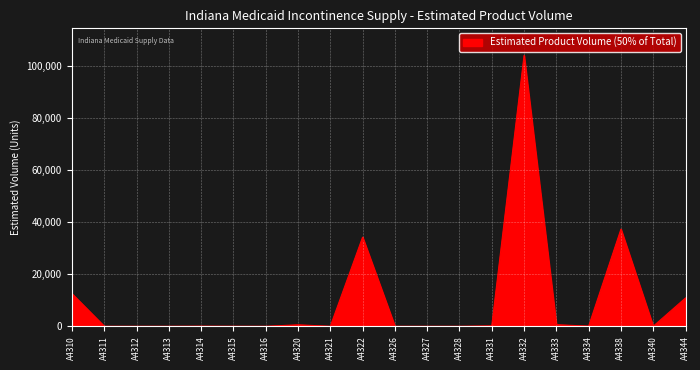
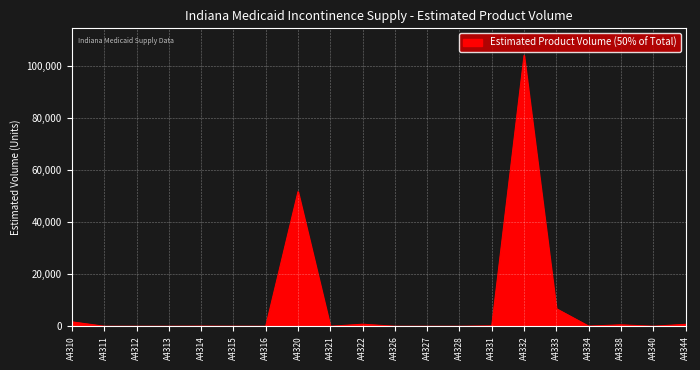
A4310: 13,000 -> 2,000
A4320: 1,000 -> 52,000
A4322: 34,000 -> 1,000
A4333: 1,000 -> 7,000
A4338: 37,000 -> 1,000
A4344: 11,000 -> 1,000
